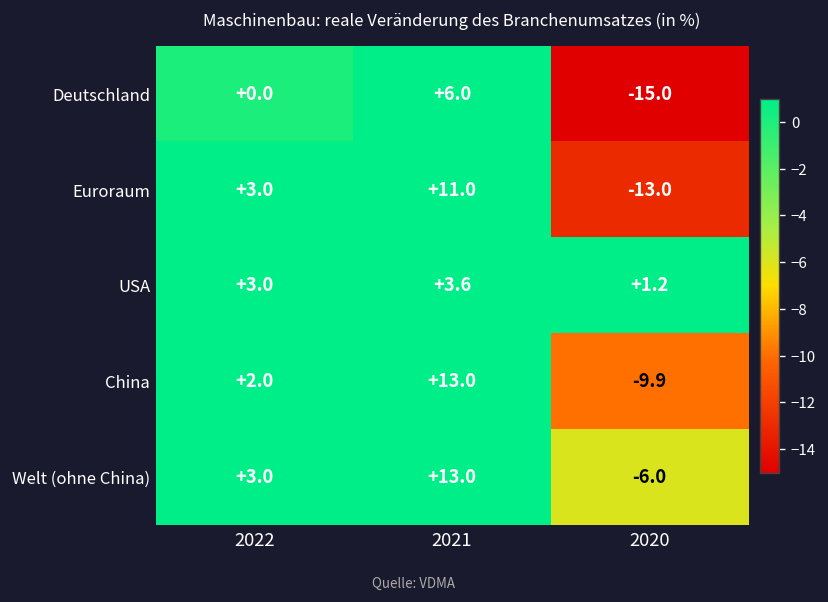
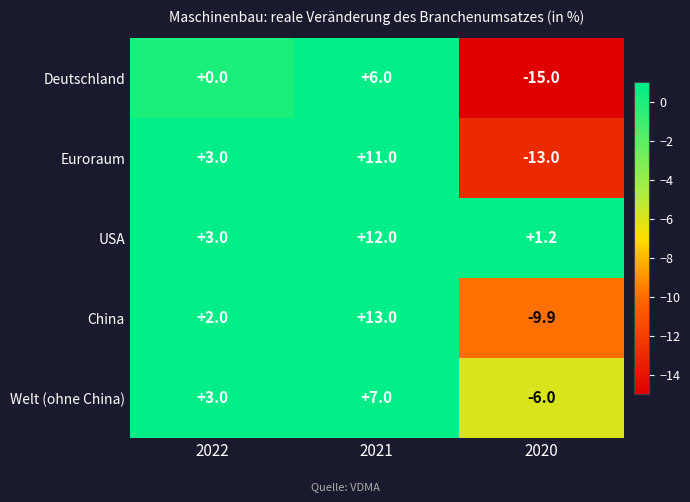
USA, 2021: +3.6 -> +12.0
Welt (ohne China), 2021: +13.0 -> +7.0
